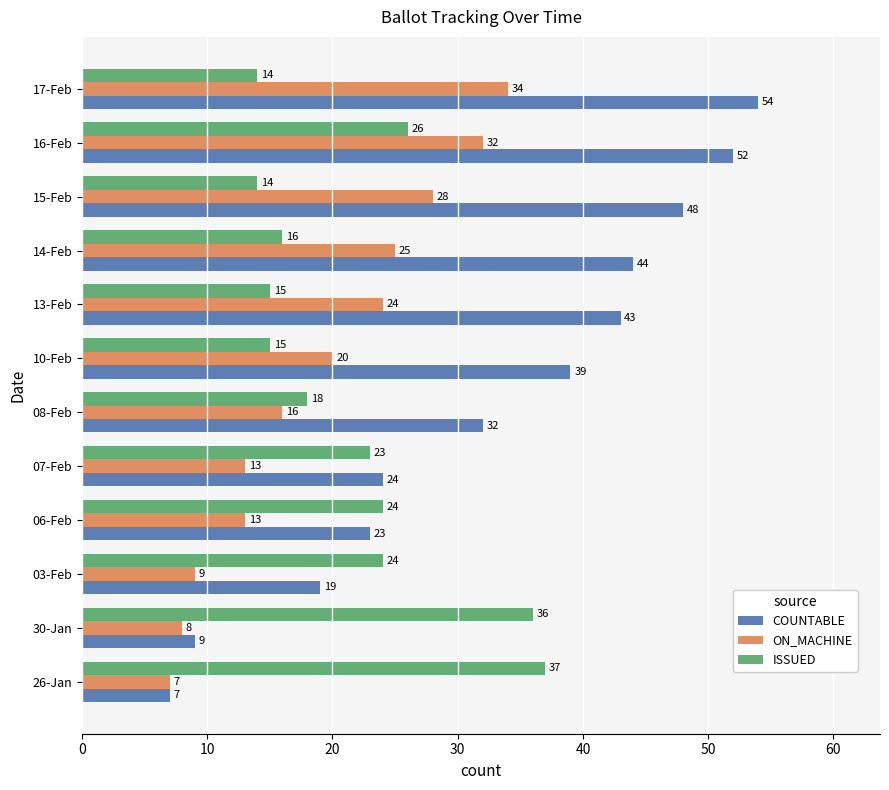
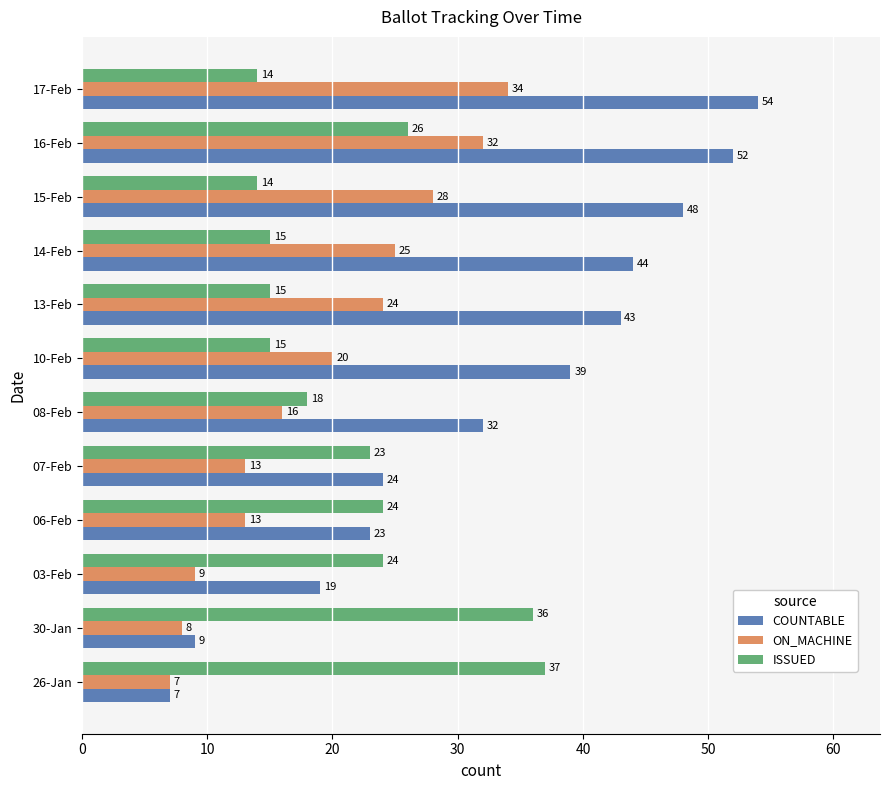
ISSUED, 14-Feb: 16 -> 15
